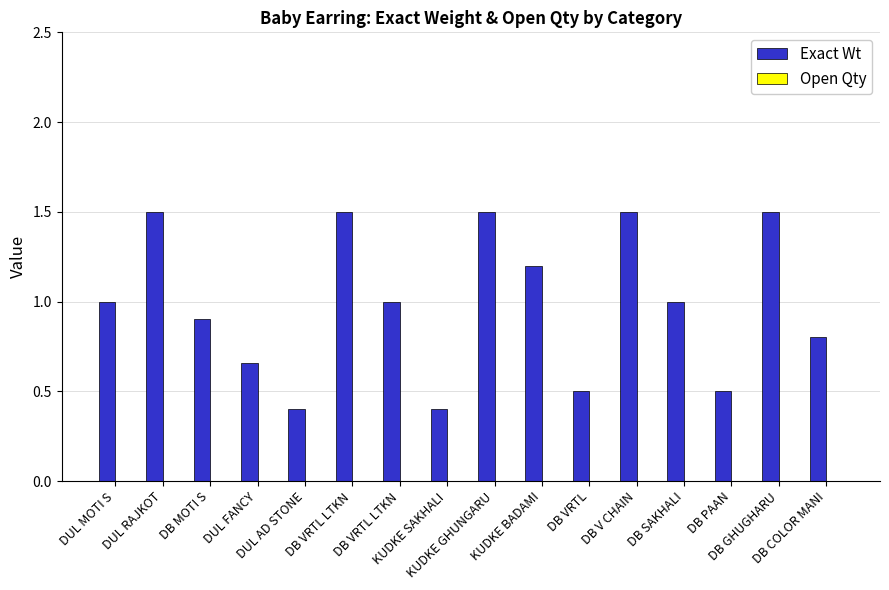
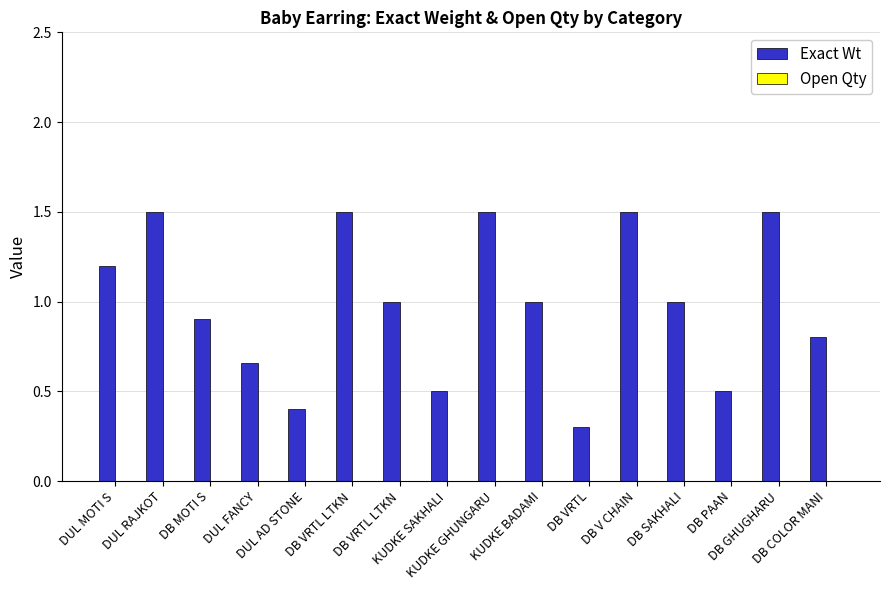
Exact Wt, DUL MOTI S: 1.0 -> 1.2
Exact Wt, KUDKE SAKHALI: 0.4 -> 0.5
Exact Wt, KUDKE BADAMI: 1.2 -> 1.0
Exact Wt, DB VRTL: 0.5 -> 0.3
